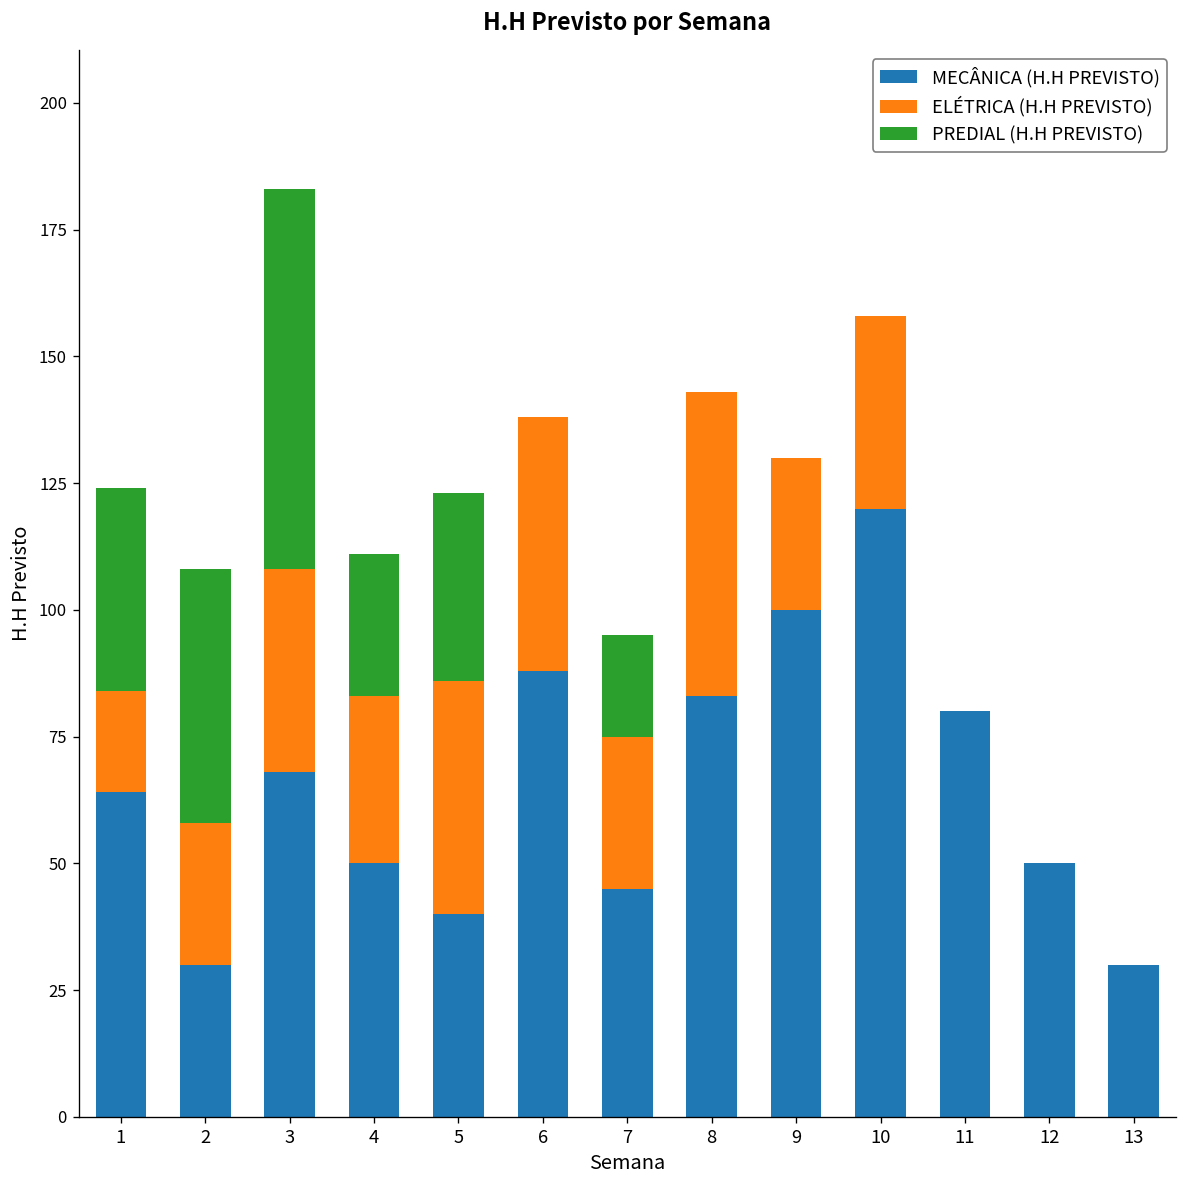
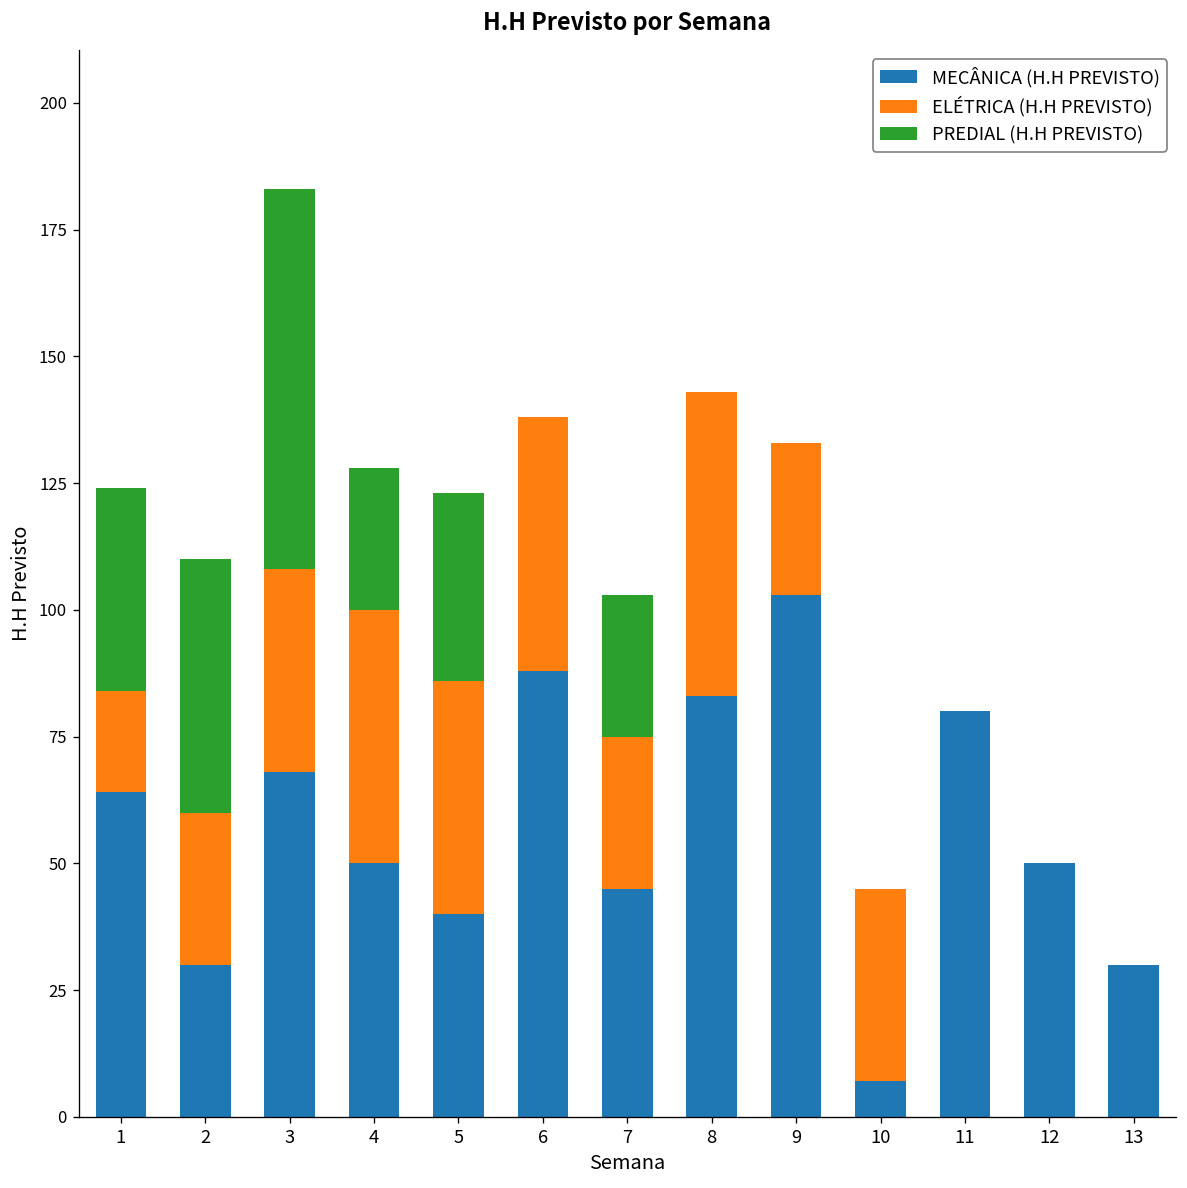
ELÉTRICA (H.H PREVISTO), 2: 28 -> 30
ELÉTRICA (H.H PREVISTO), 4: 33 -> 50
PREDIAL (H.H PREVISTO), 7: 20 -> 28
MECÂNICA (H.H PREVISTO), 9: 100 -> 103
MECÂNICA (H.H PREVISTO), 10: 120 -> 7
